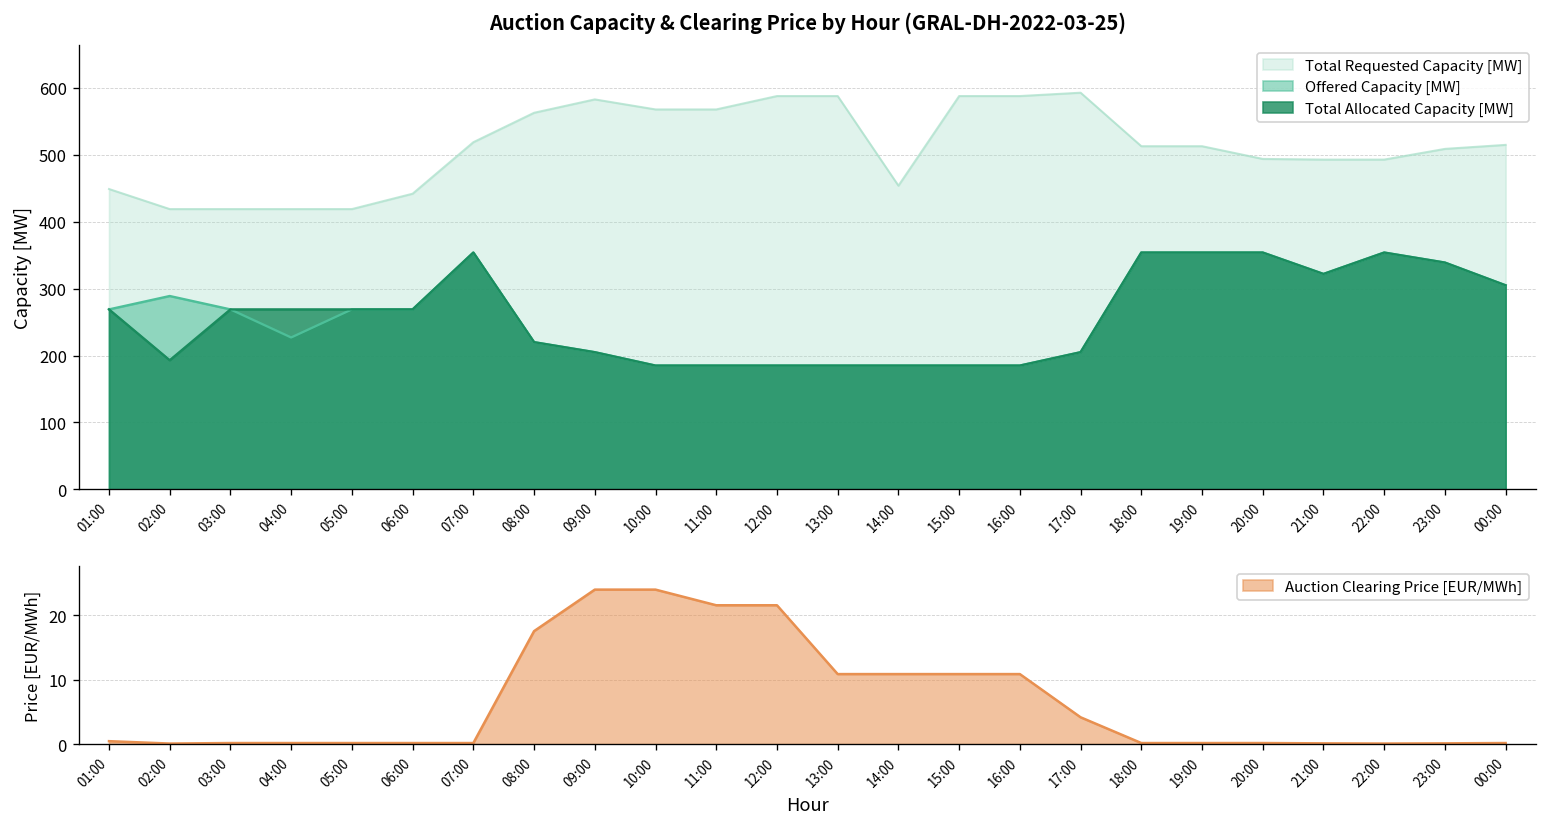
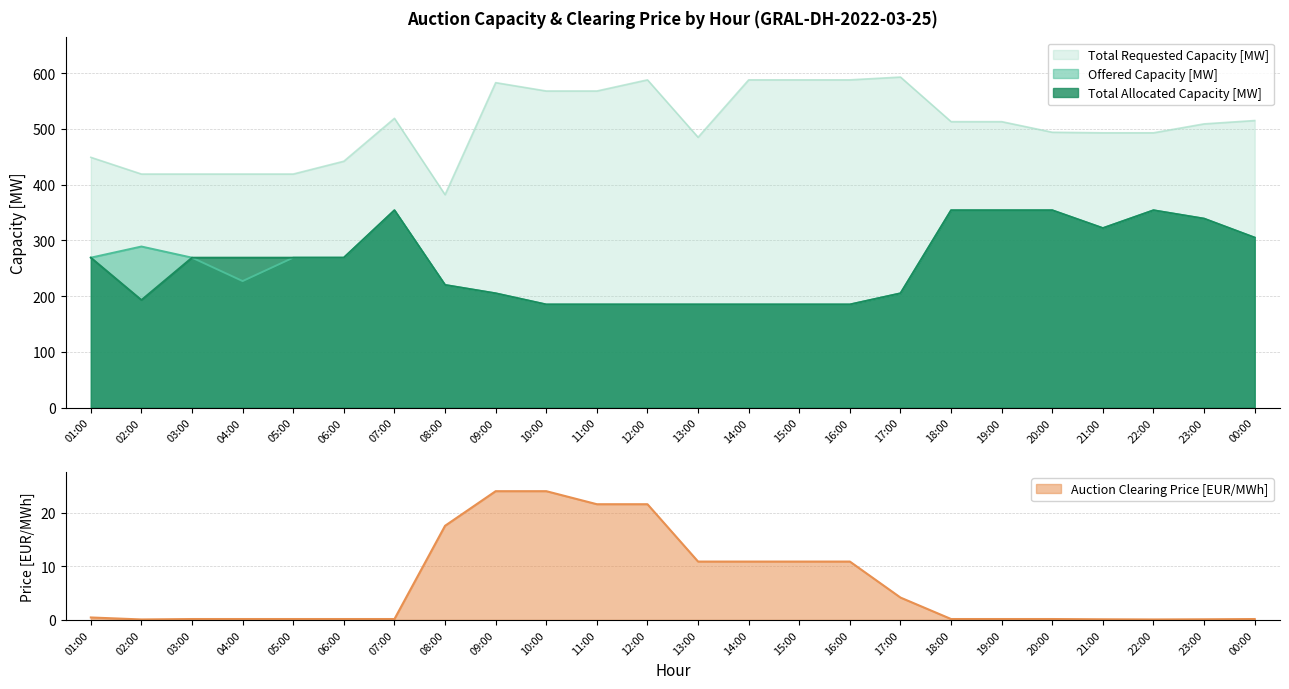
Auction Capacity & Clearing Price by Hour (GRAL-DH-2022-03-25), Total Requested Capacity [MW], 08:00: 560 -> 380
Auction Capacity & Clearing Price by Hour (GRAL-DH-2022-03-25), Total Requested Capacity [MW], 13:00: 590 -> 490
Auction Capacity & Clearing Price by Hour (GRAL-DH-2022-03-25), Total Requested Capacity [MW], 14:00: 450 -> 590
